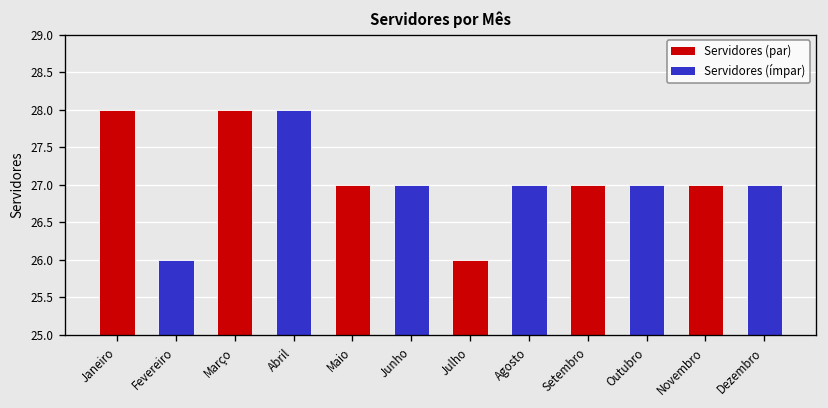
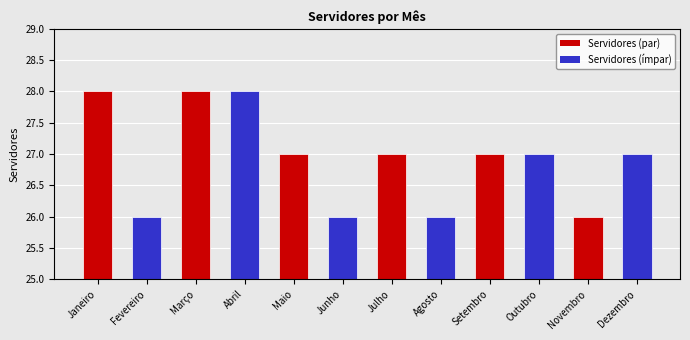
Junho: 27 -> 26
Julho: 26 -> 27
Agosto: 27 -> 26
Novembro: 27 -> 26
